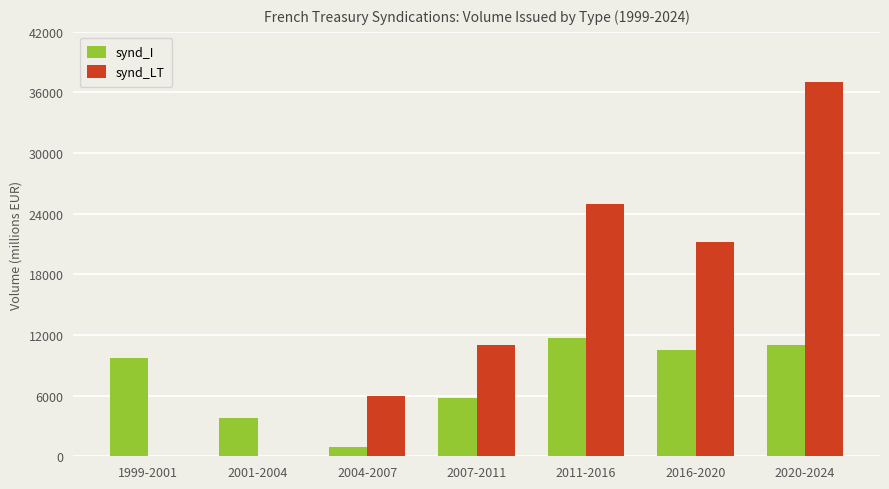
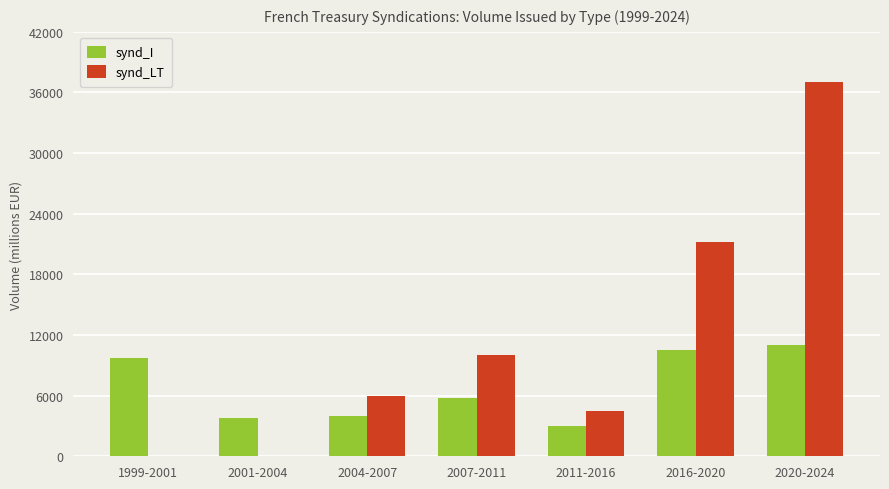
synd_I, 2004-2007: 900 -> 4000
synd_LT, 2007-2011: 11000 -> 10100
synd_I, 2011-2016: 11700 -> 3000
synd_LT, 2011-2016: 24900 -> 4500
